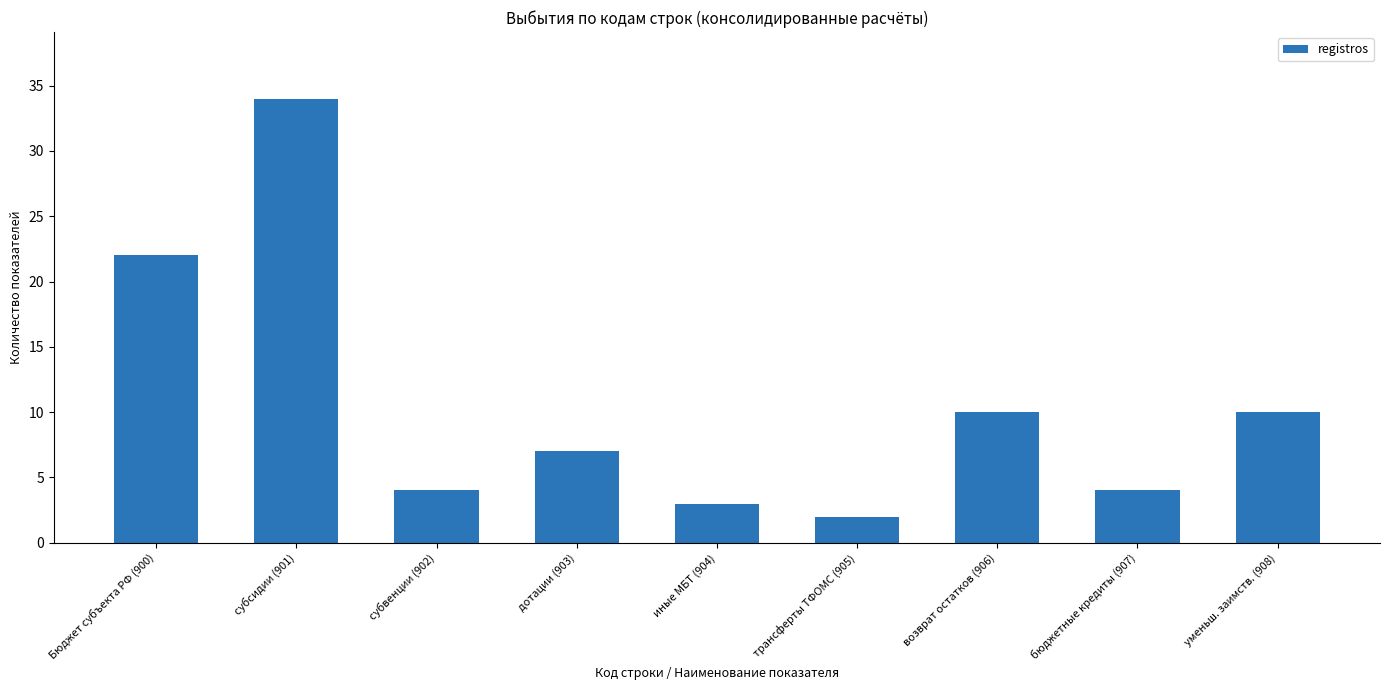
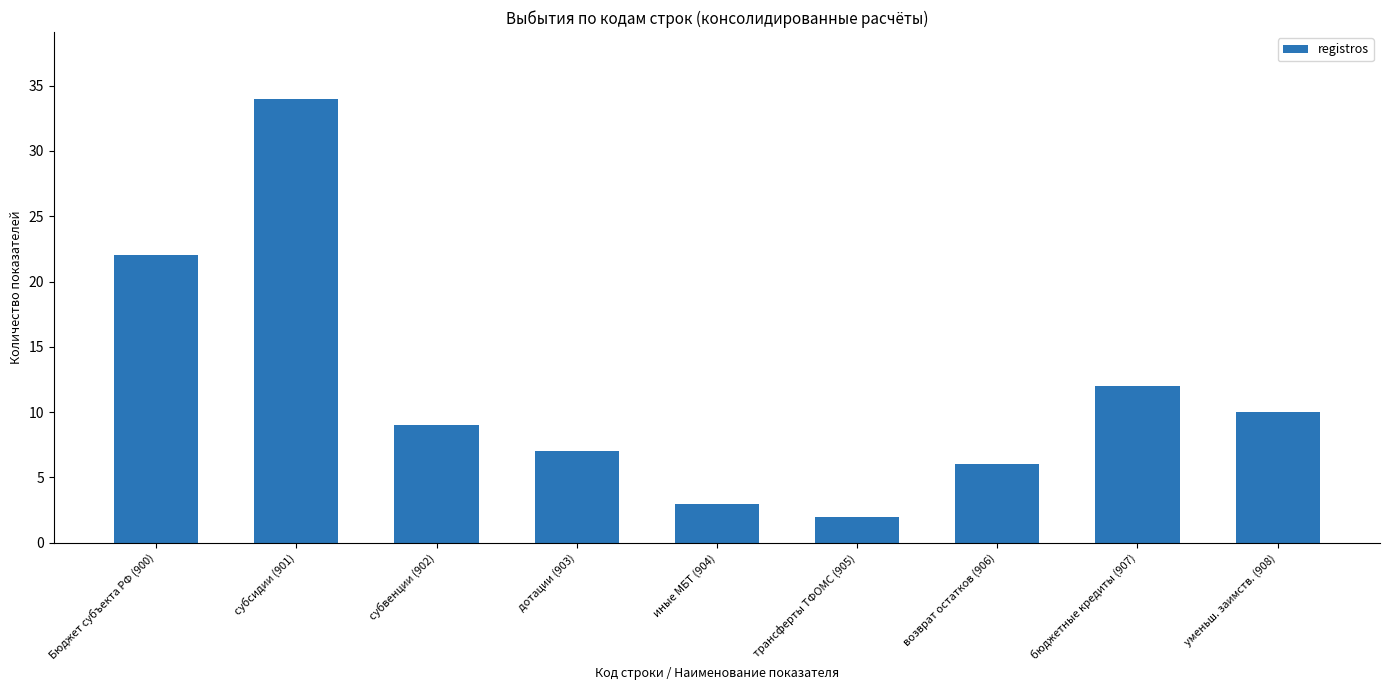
субвенции (902): 4 -> 9
возврат остатков (906): 10 -> 6
бюджетные кредиты (907): 4 -> 12
